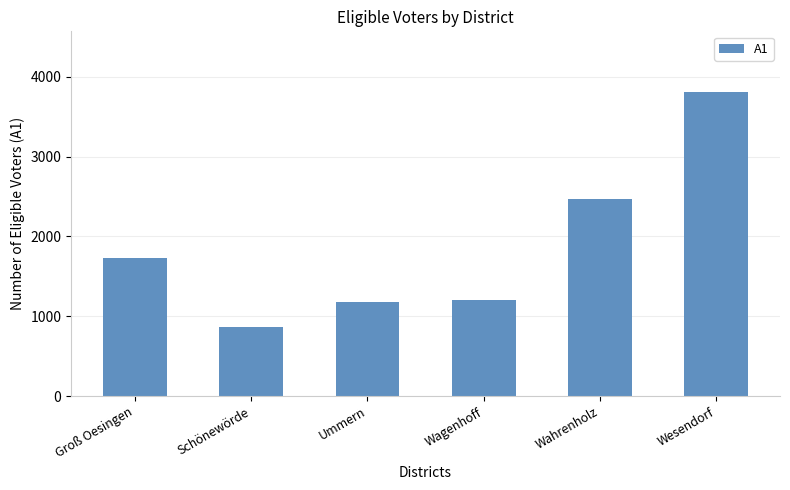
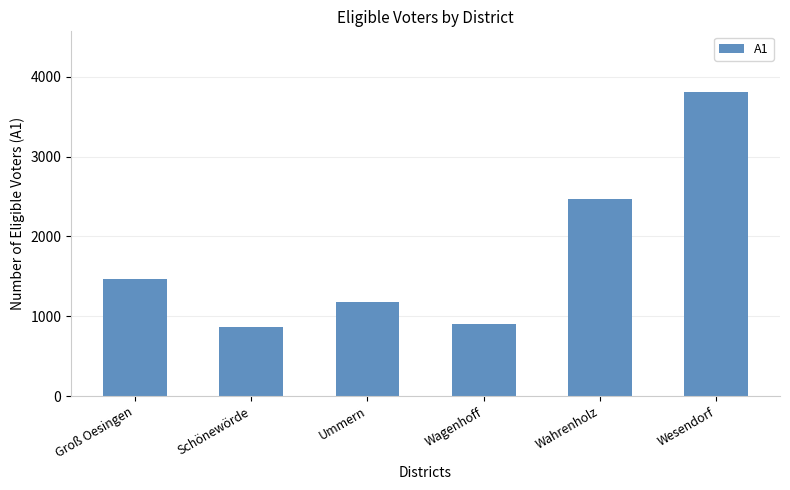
Groß Oesingen: 1700 -> 1500
Wagenhoff: 1200 -> 900
